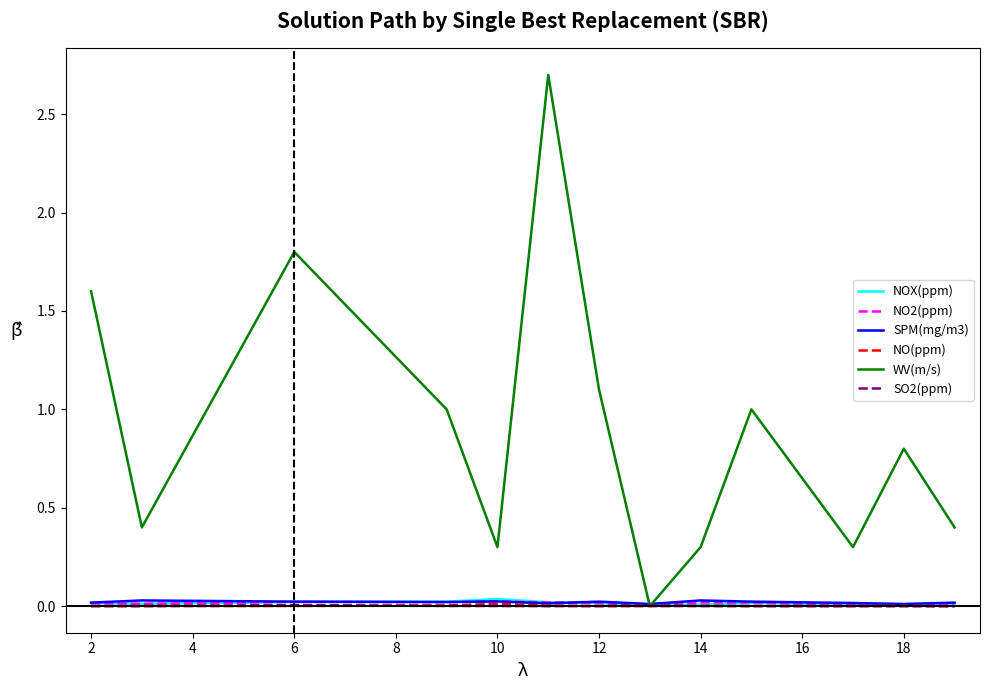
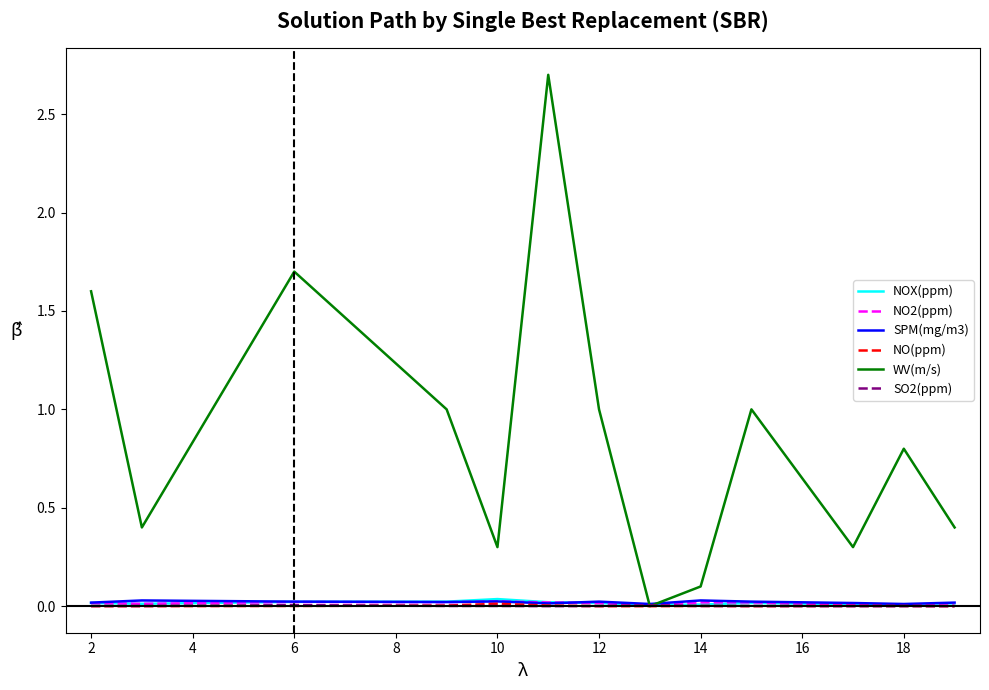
WV(m/s), 6: 1.8 -> 1.7
WV(m/s), 12: 1.1 -> 1.0
WV(m/s), 14: 0.3 -> 0.1
